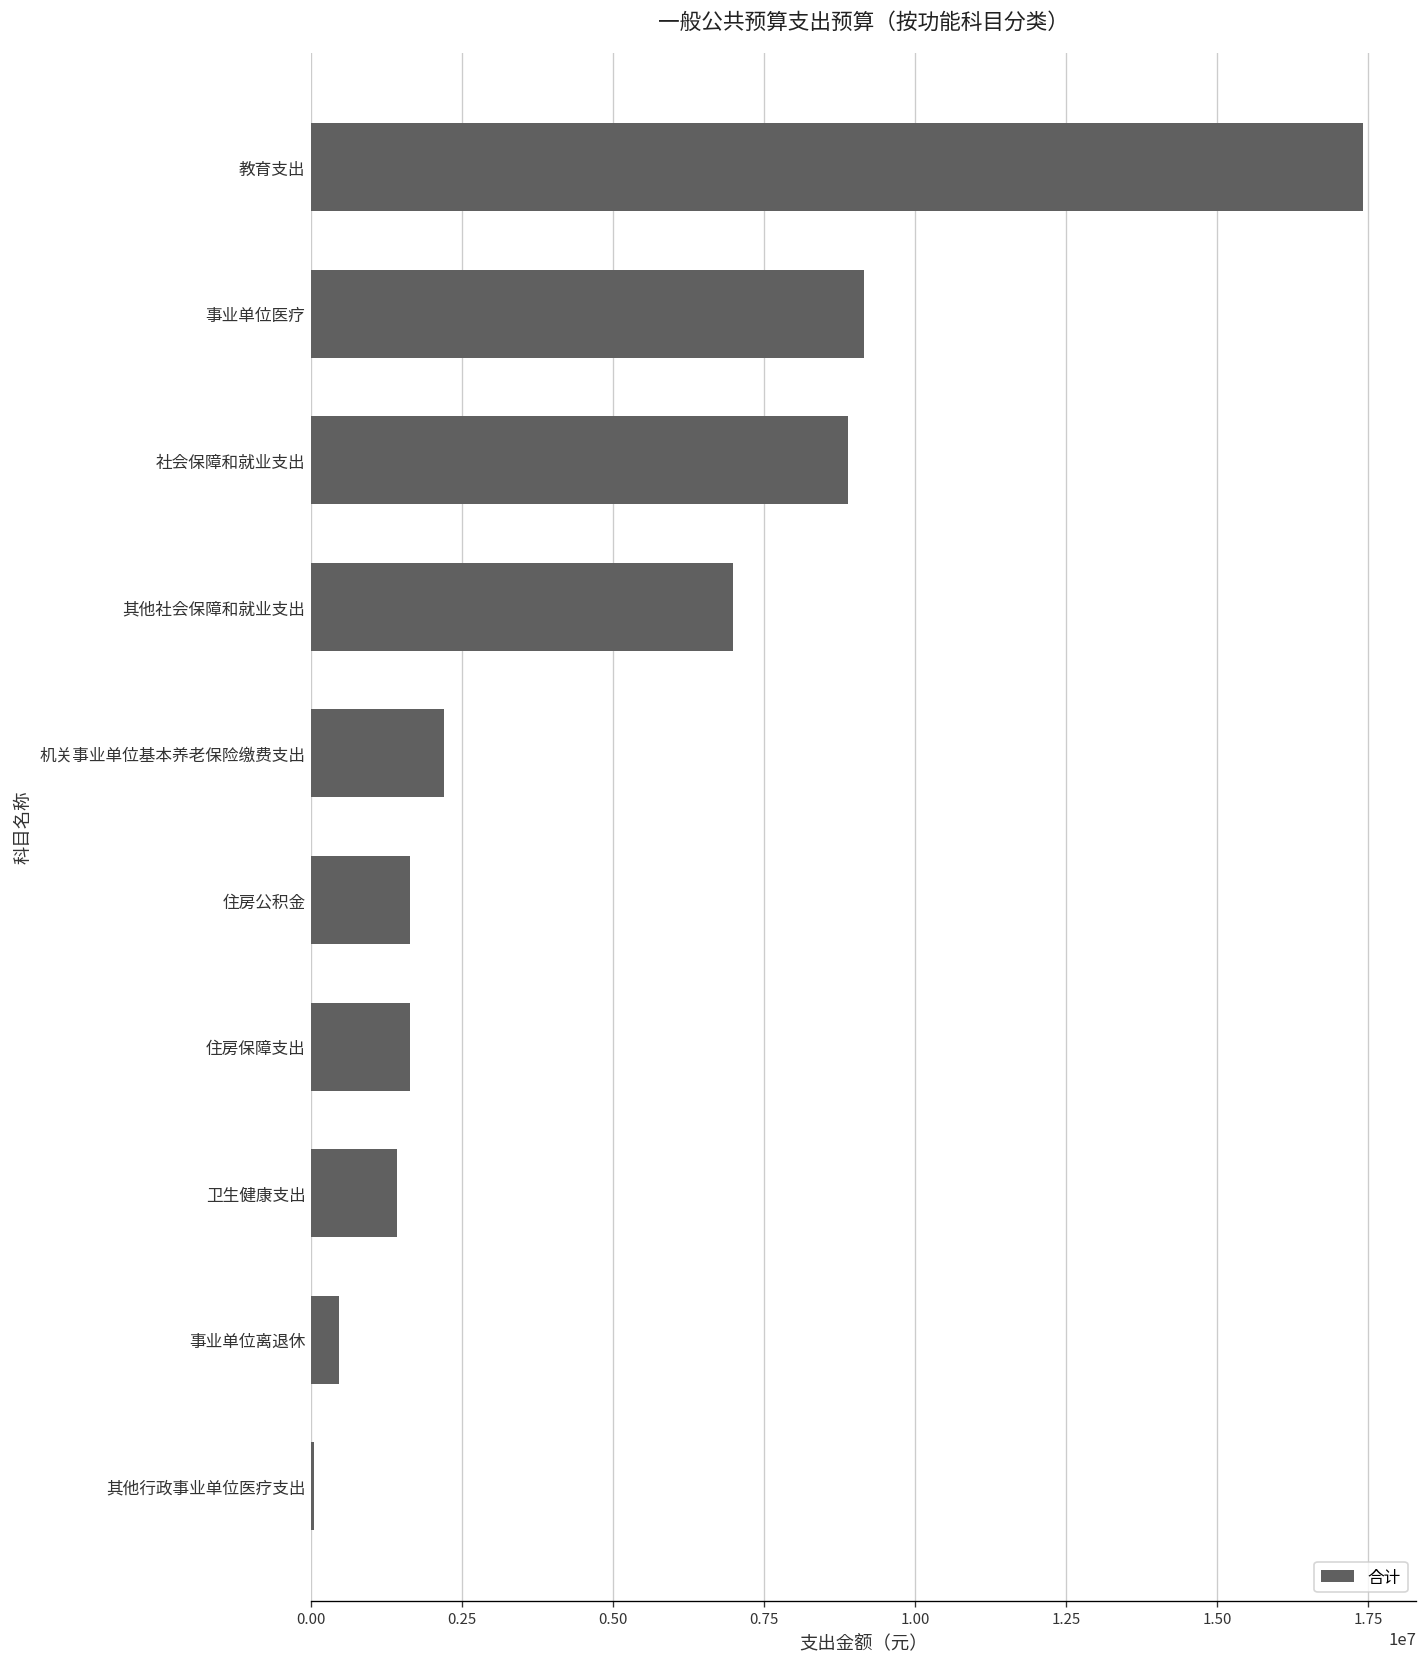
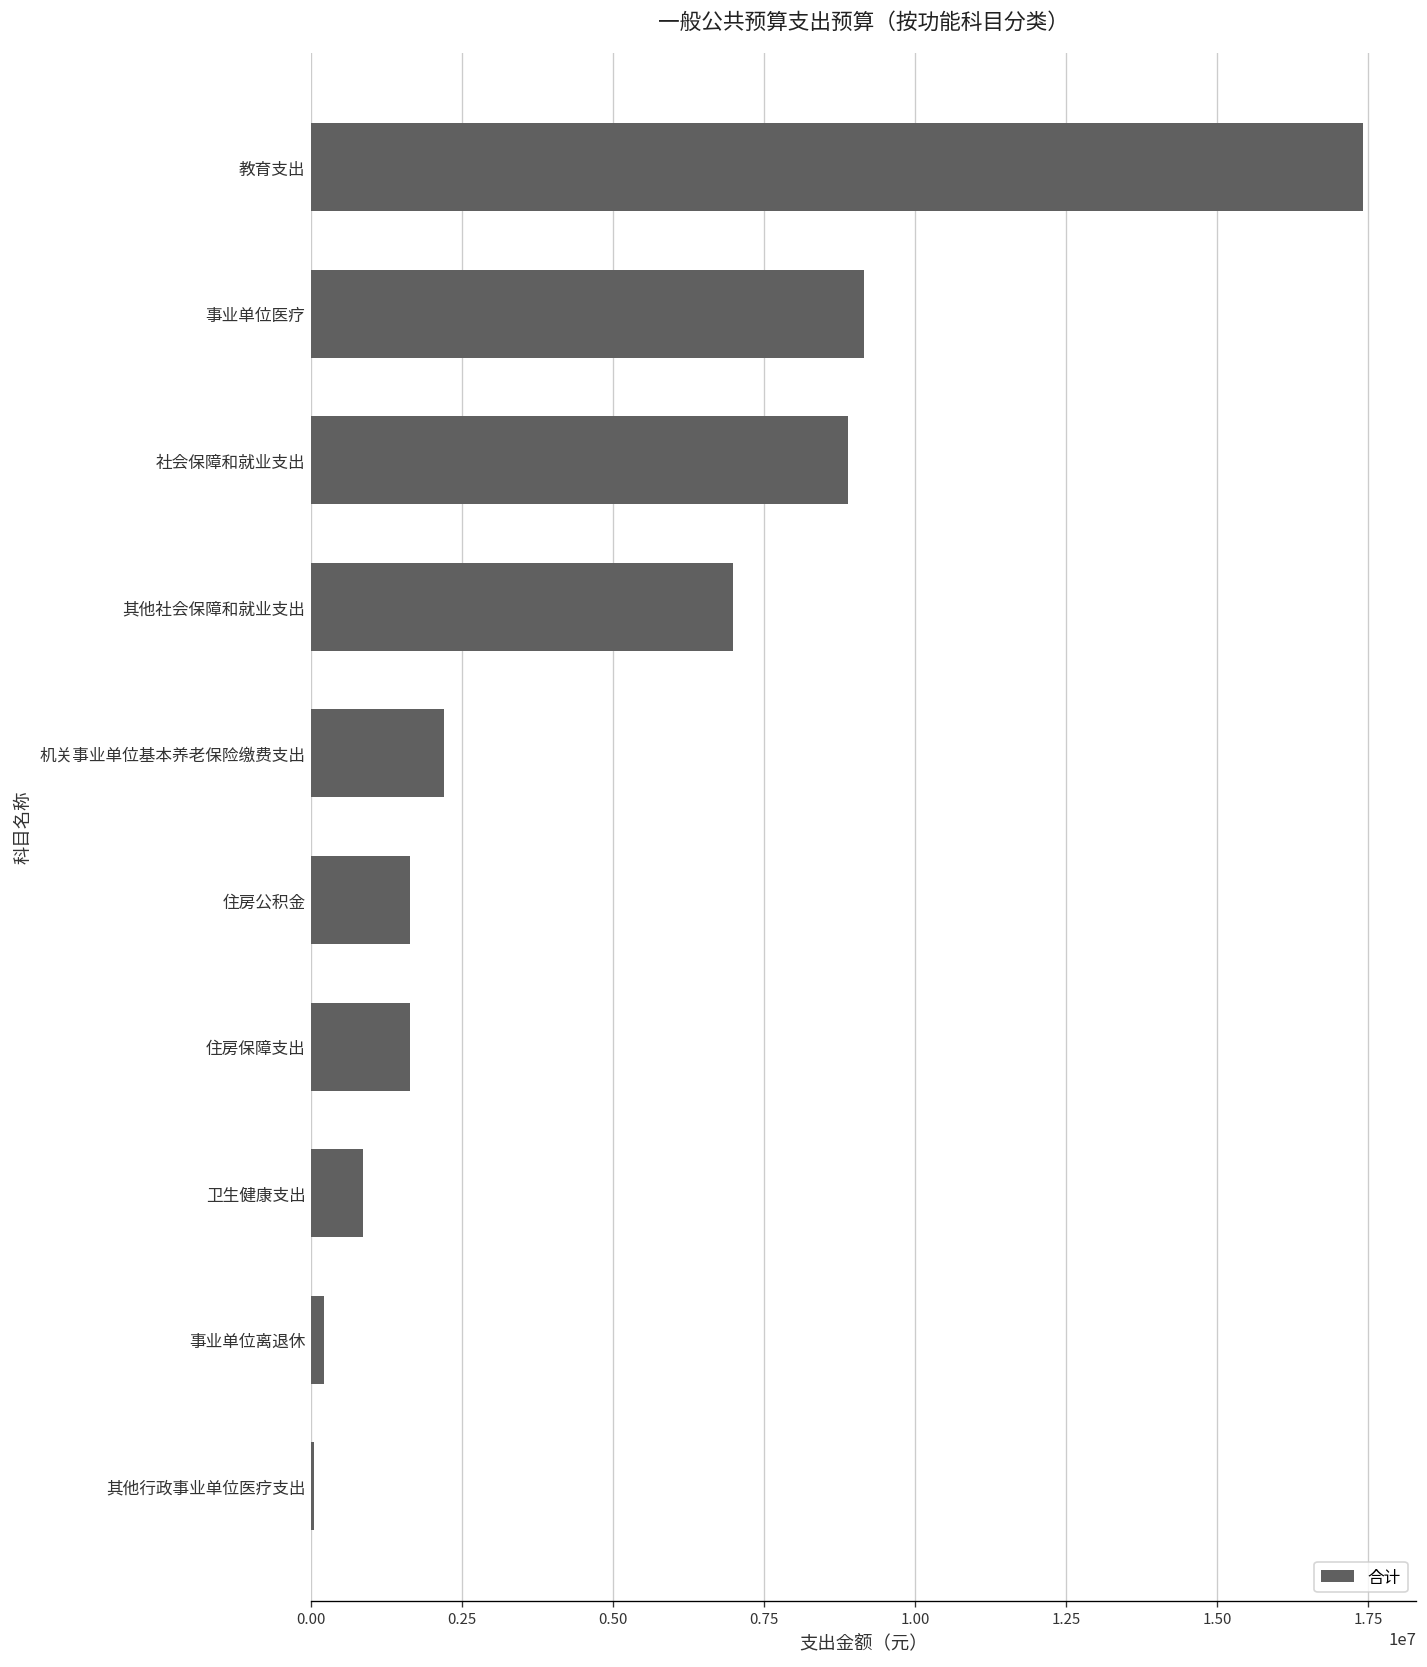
卫生健康支出: 1400000 -> 900000
事业单位离退休: 500000 -> 200000
